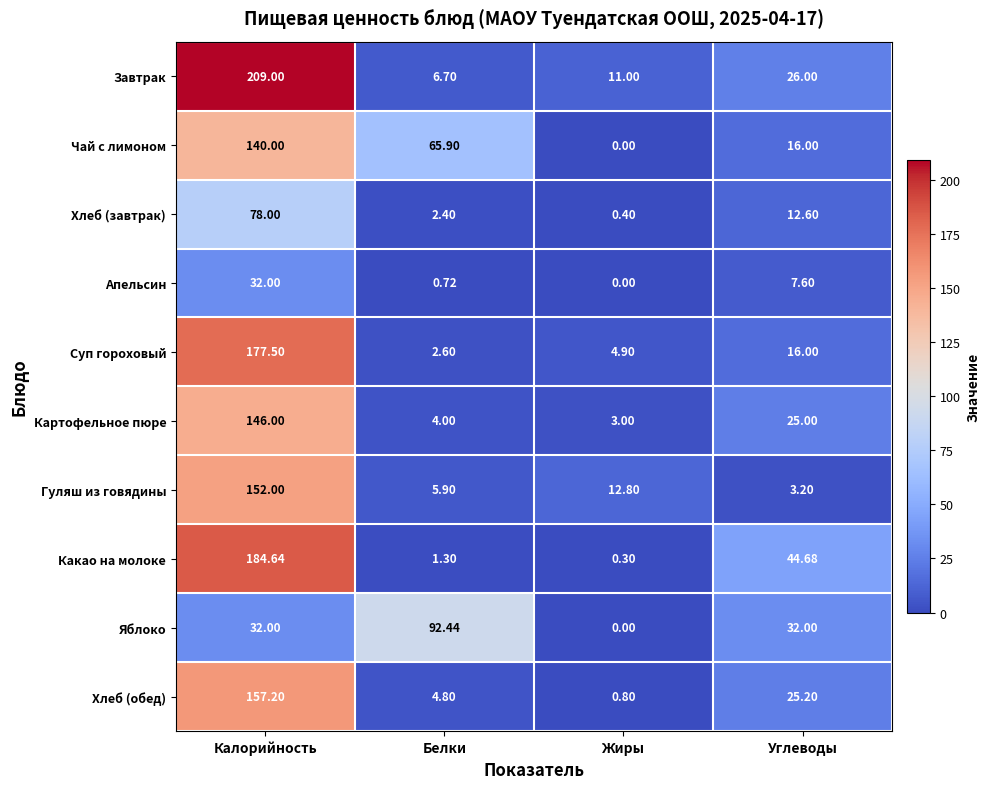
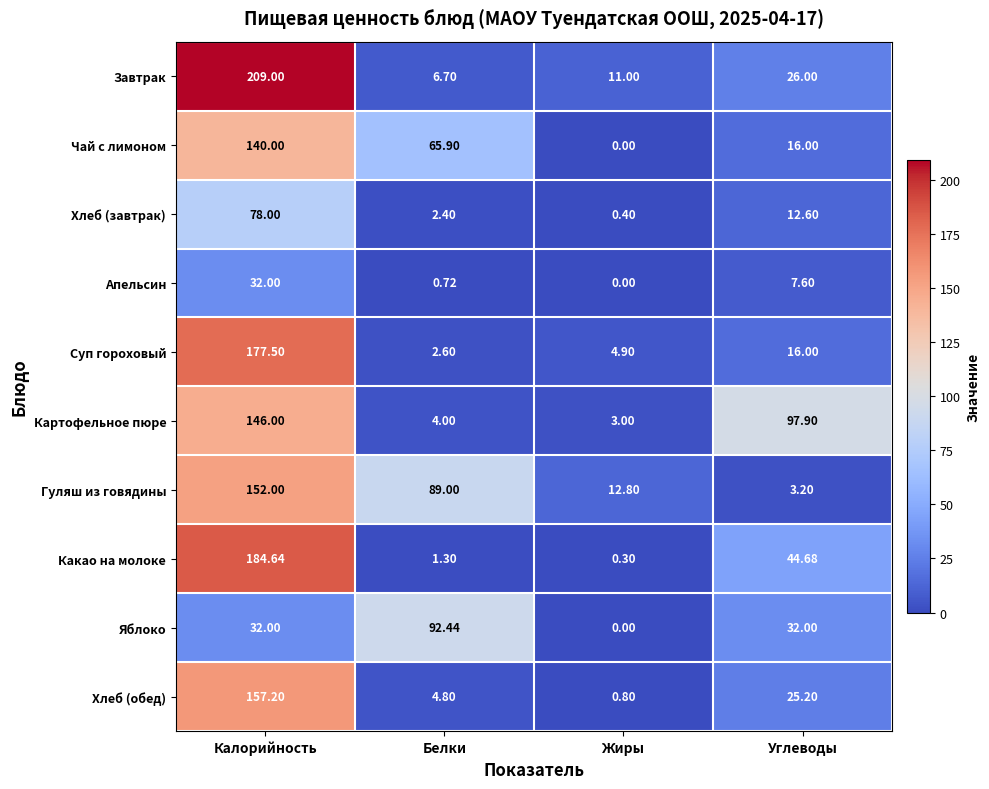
Картофельное пюре, Углеводы: 25.00 -> 97.90
Гуляш из говядины, Белки: 5.90 -> 89.00
